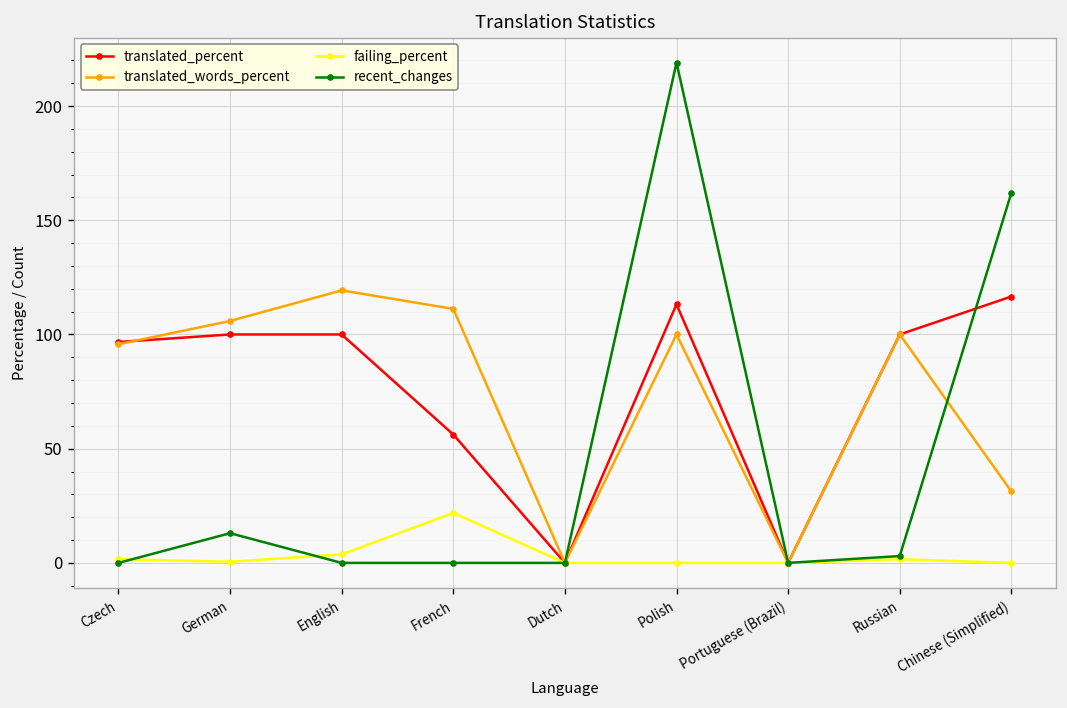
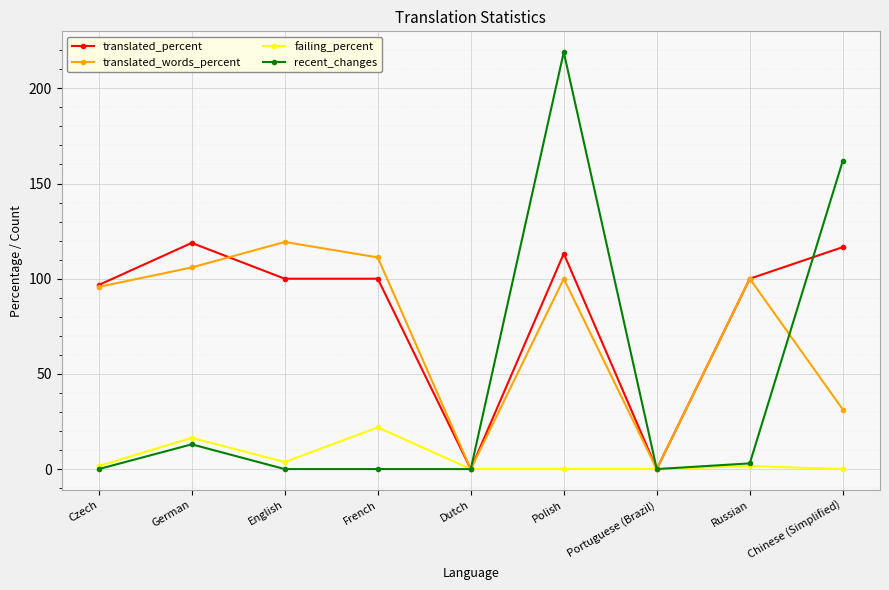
translated_percent, German: 100 -> 119
failing_percent, German: 1 -> 16
translated_percent, French: 56 -> 100
